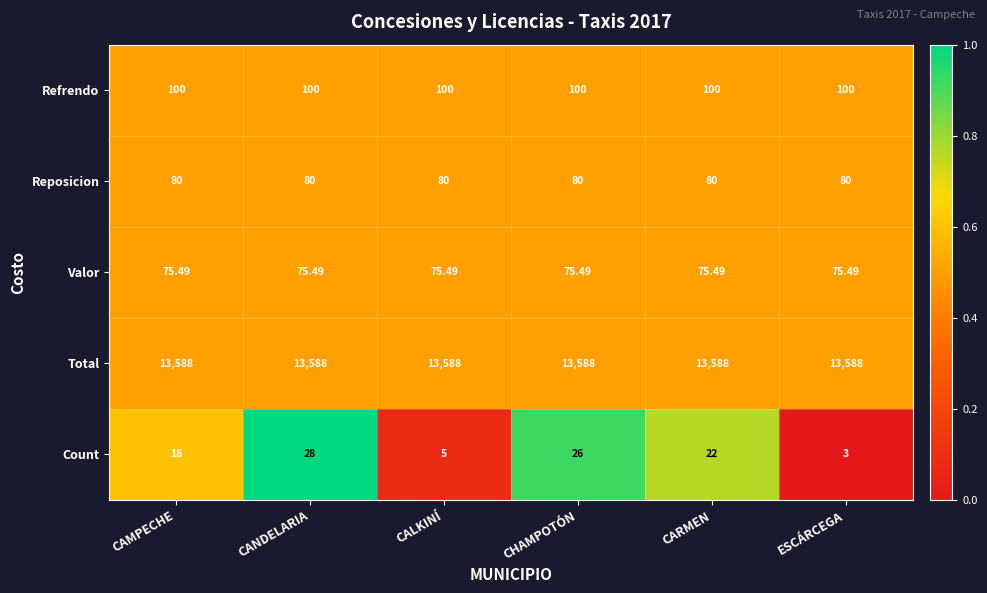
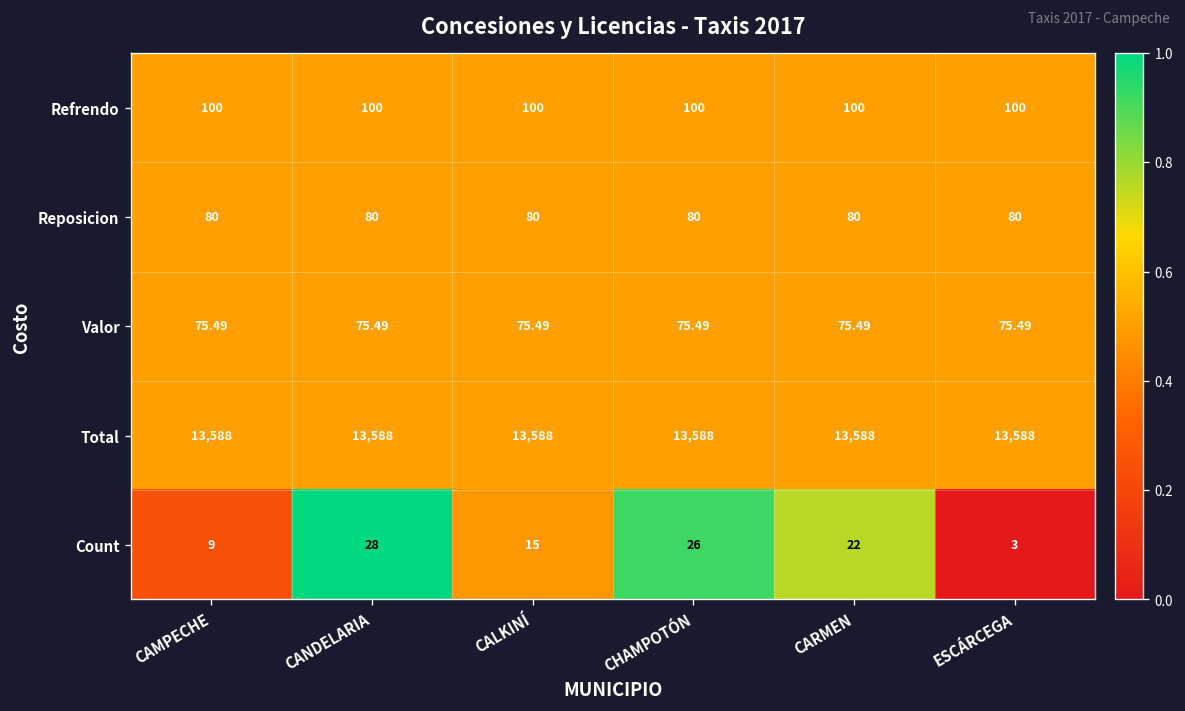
Count, CAMPECHE: 18 -> 9
Count, CALKINÍ: 5 -> 15
